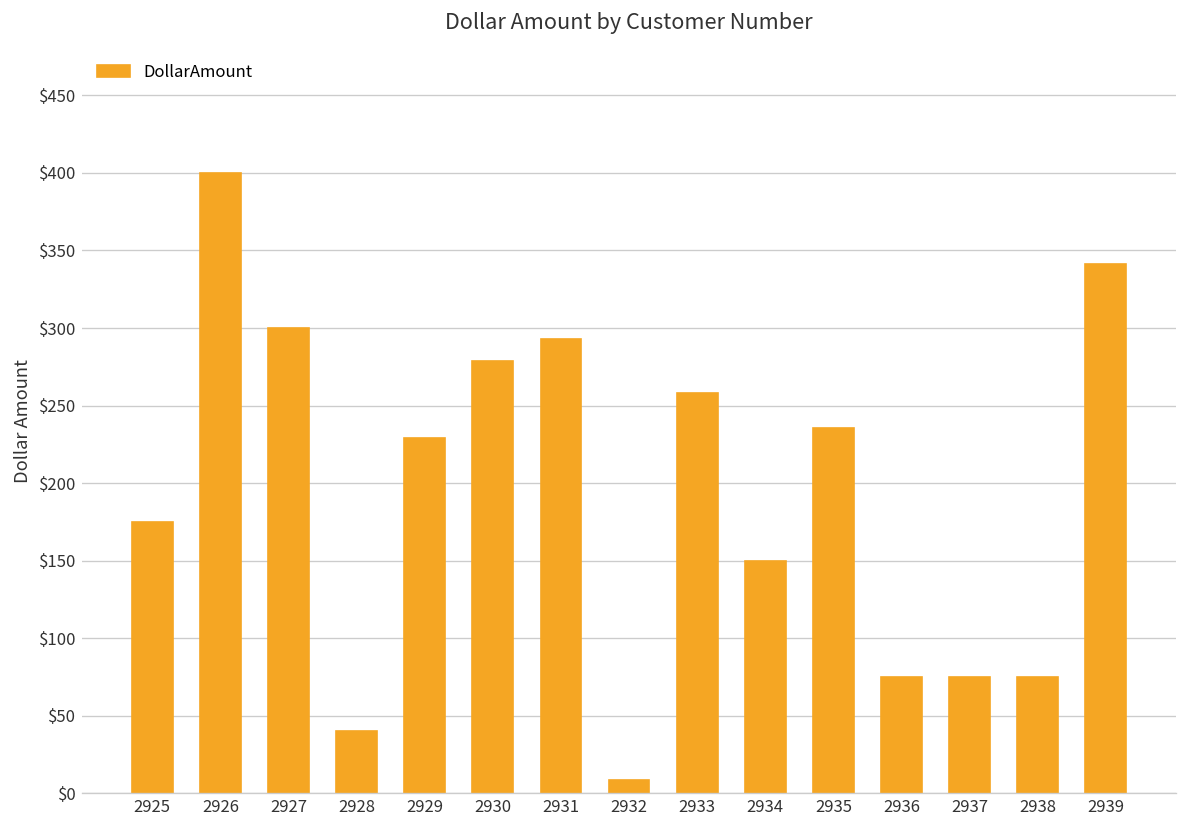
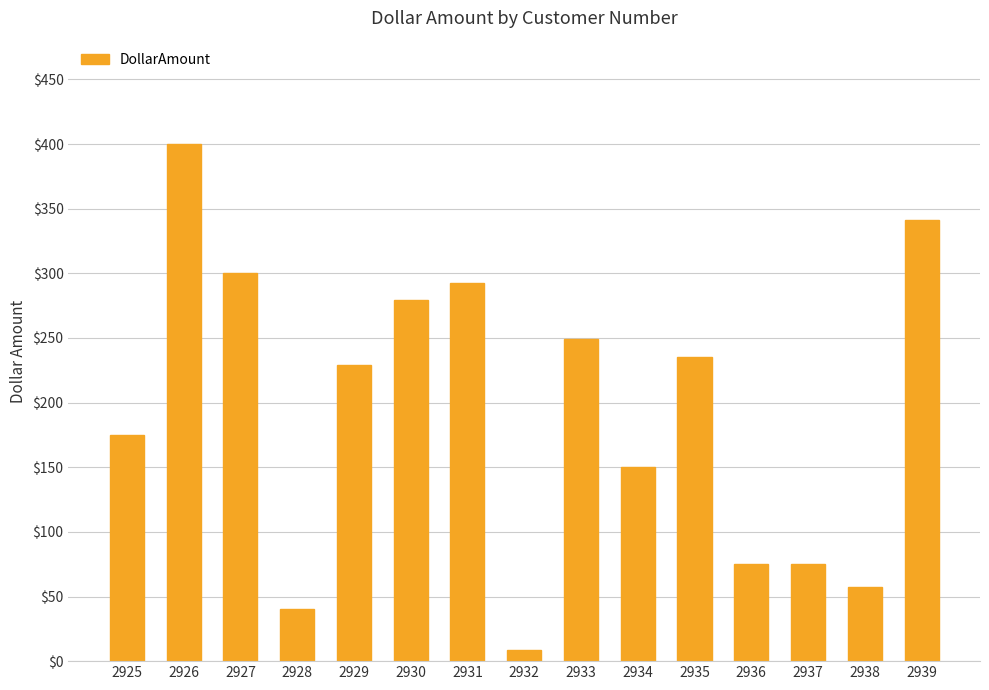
2933: $258 -> $249
2938: $75 -> $57
